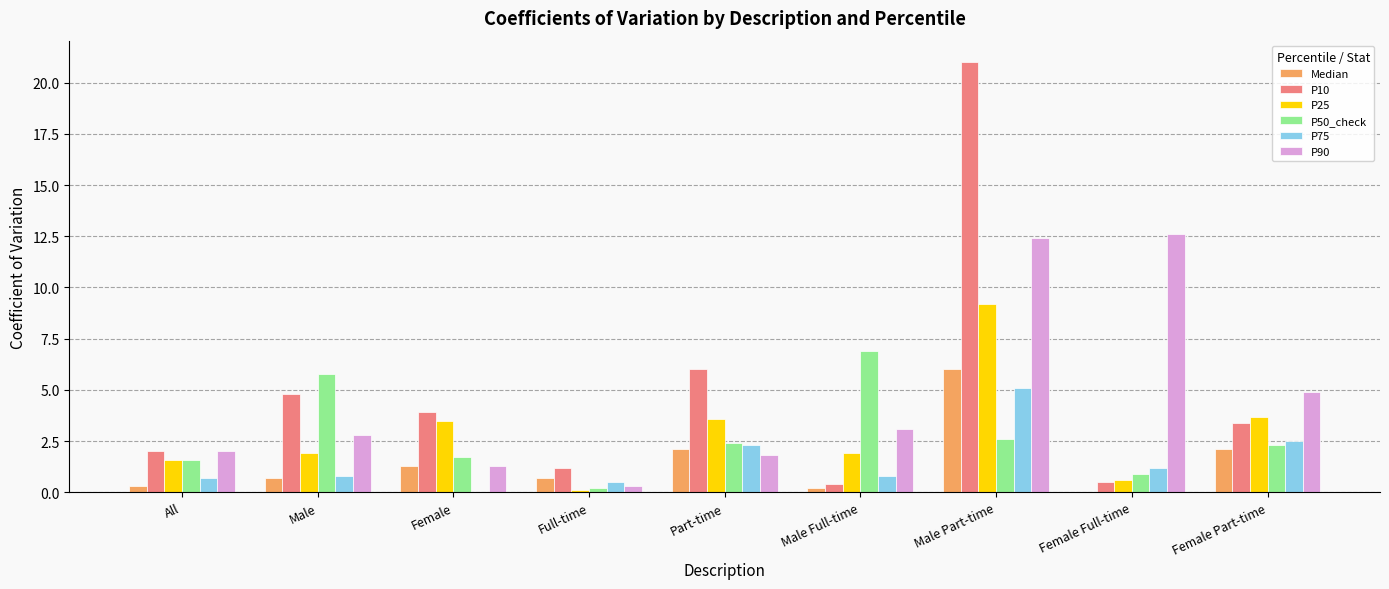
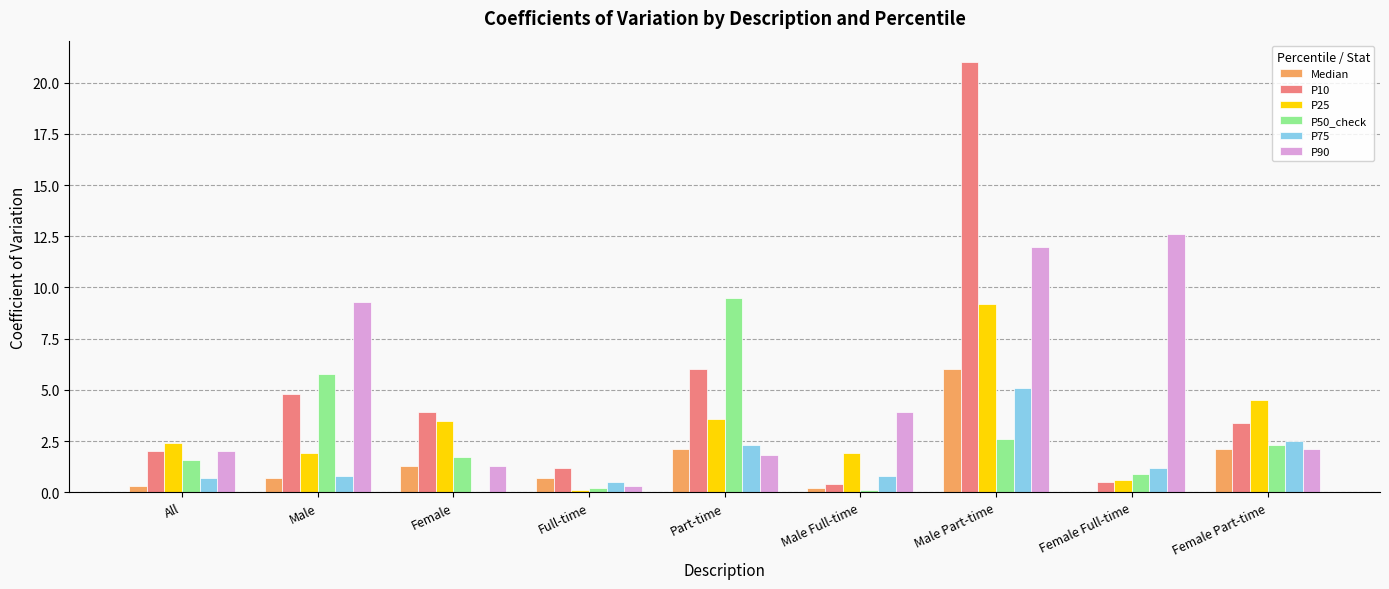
P25, All: 1.6 -> 2.4
P90, Male: 2.8 -> 9.3
P50_check, Part-time: 2.4 -> 9.5
P50_check, Male Full-time: 6.9 -> 0.1
P90, Male Full-time: 3.1 -> 3.9
P90, Male Part-time: 12.4 -> 12.0
P25, Female Part-time: 3.7 -> 4.5
P90, Female Part-time: 4.9 -> 2.1
